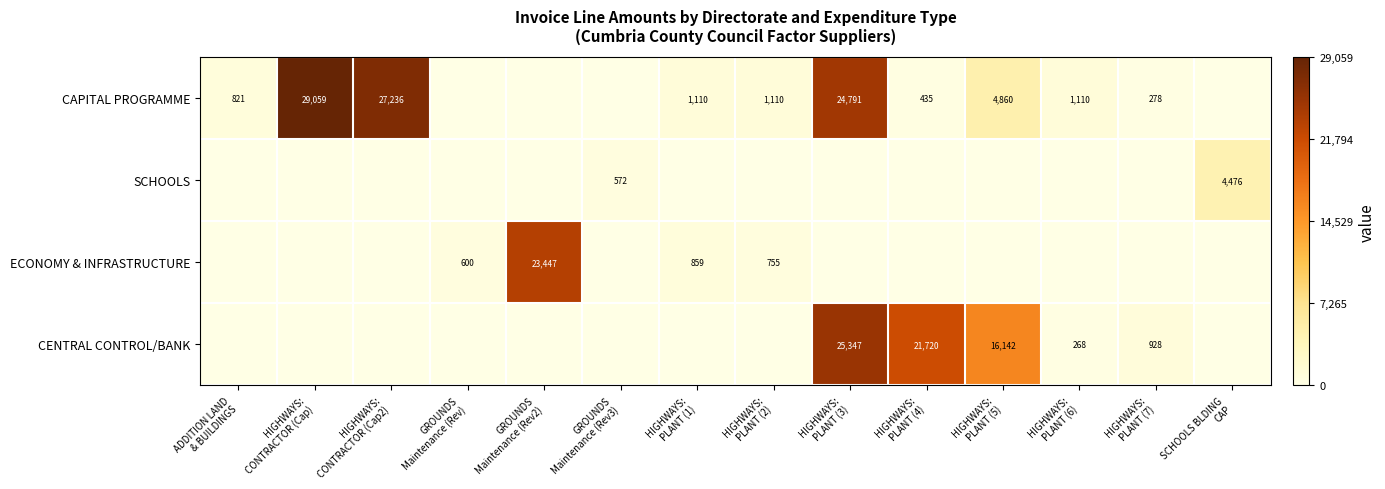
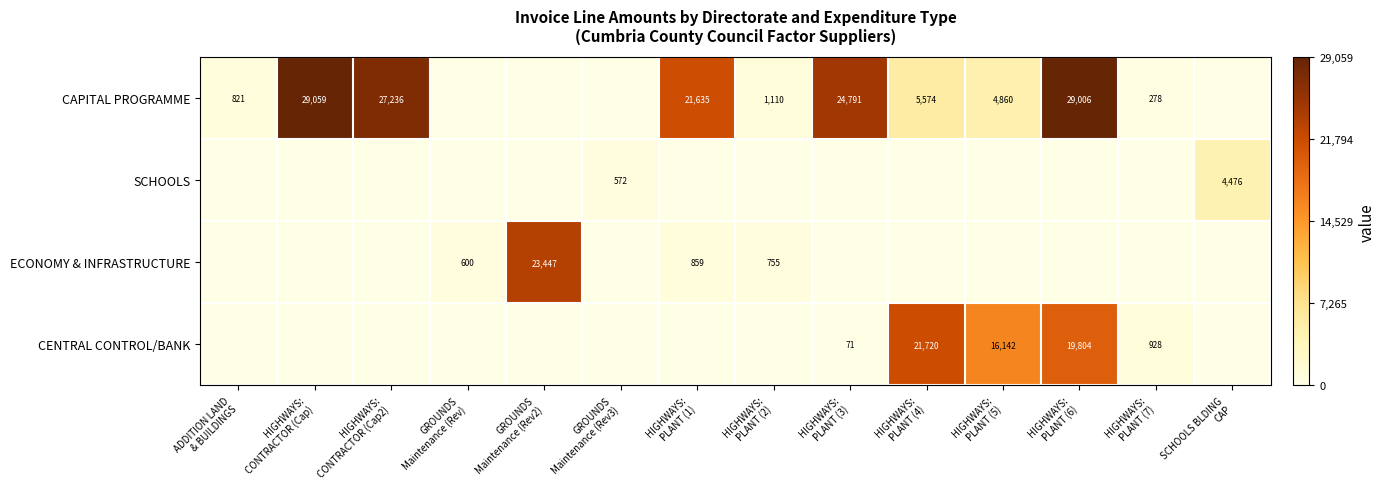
CAPITAL PROGRAMME, HIGHWAYS: PLANT (1): 1,110 -> 21,635
CAPITAL PROGRAMME, HIGHWAYS: PLANT (4): 435 -> 5,574
CAPITAL PROGRAMME, HIGHWAYS: PLANT (6): 1,110 -> 29,006
CENTRAL CONTROL/BANK, HIGHWAYS: PLANT (3): 25,347 -> 71
CENTRAL CONTROL/BANK, HIGHWAYS: PLANT (6): 268 -> 19,804
